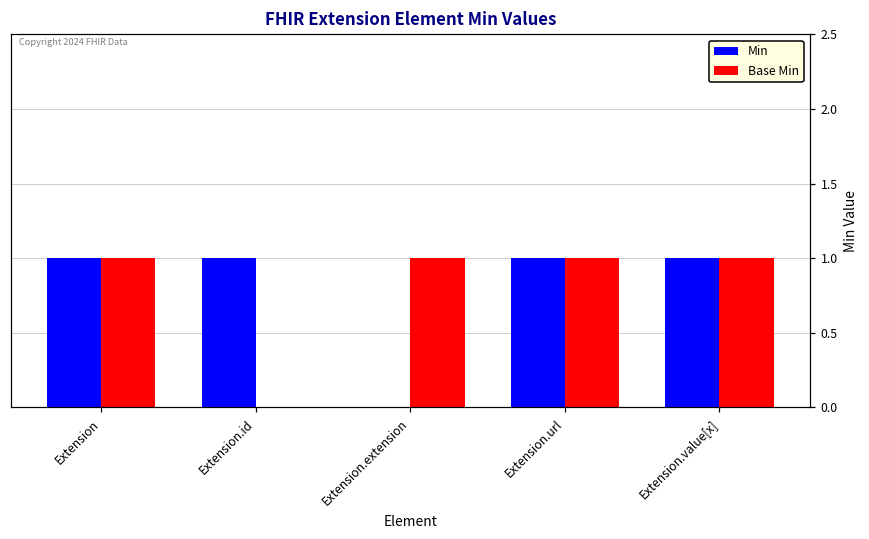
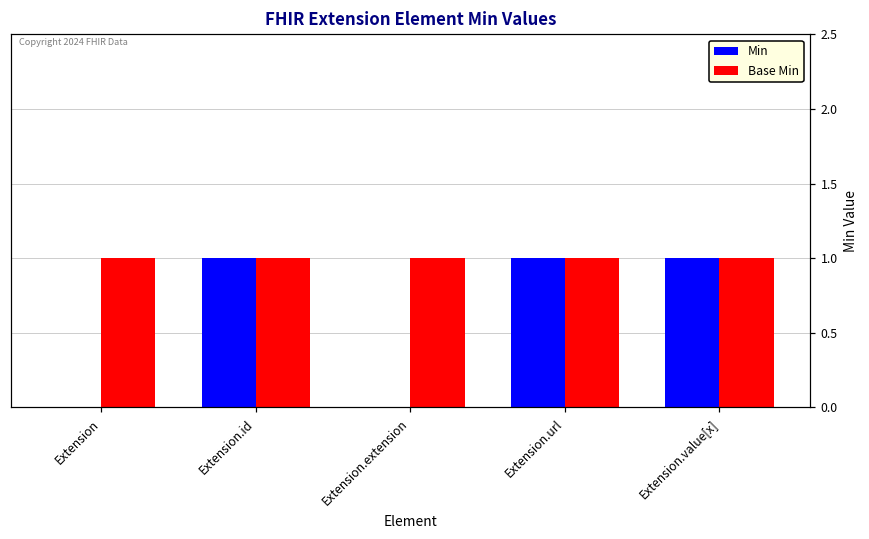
Min, Extension: 1 -> 0
Base Min, Extension.id: 0 -> 1
